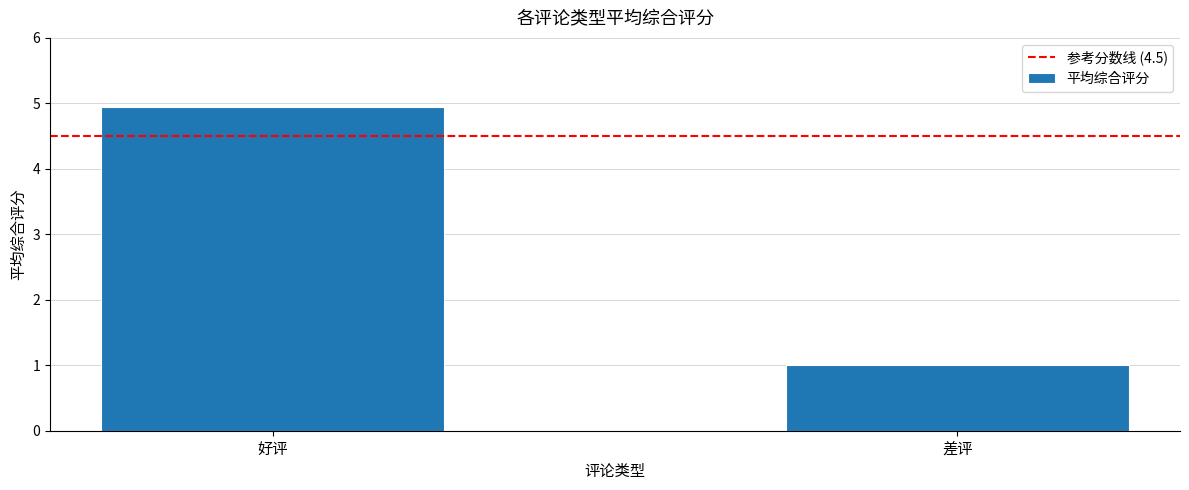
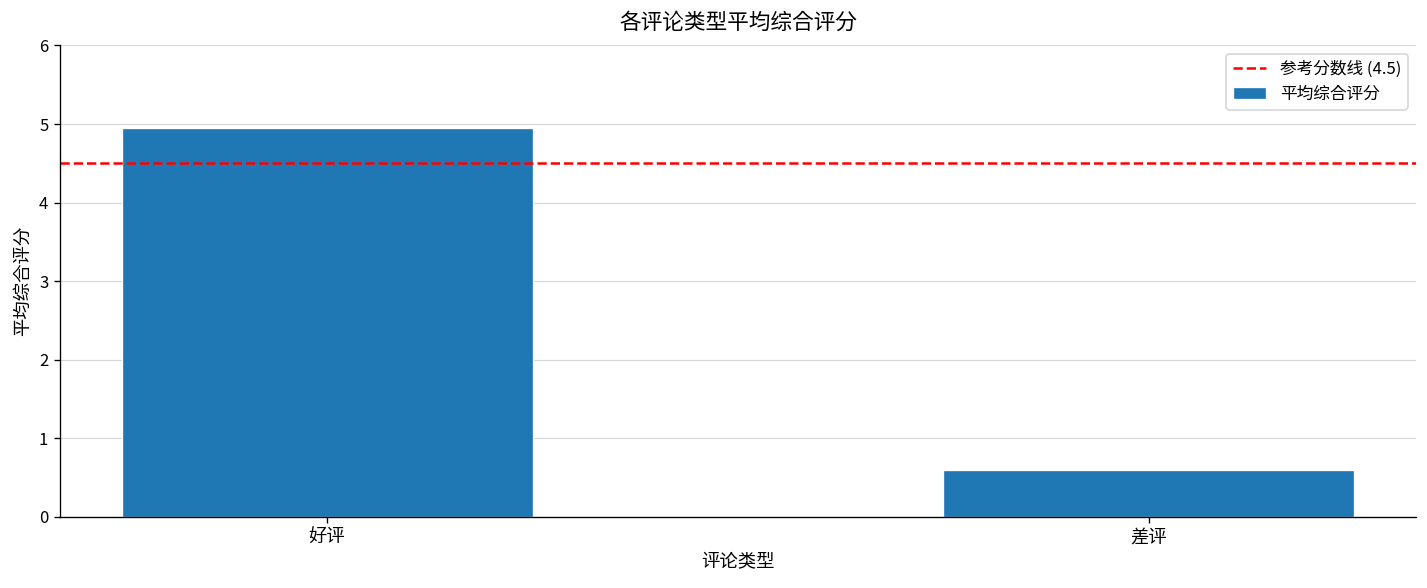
差评: 1.0 -> 0.6
